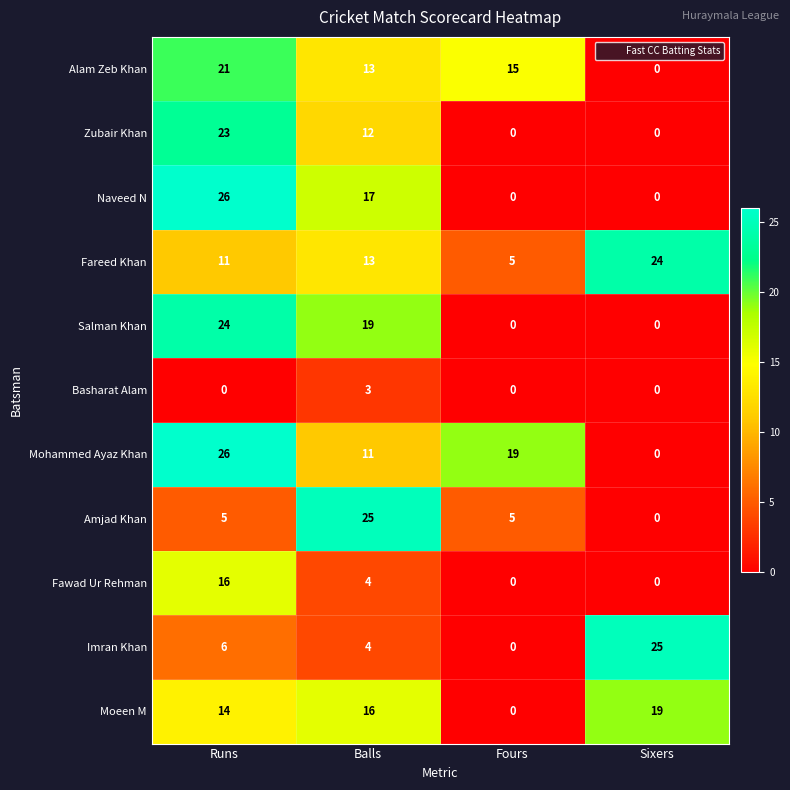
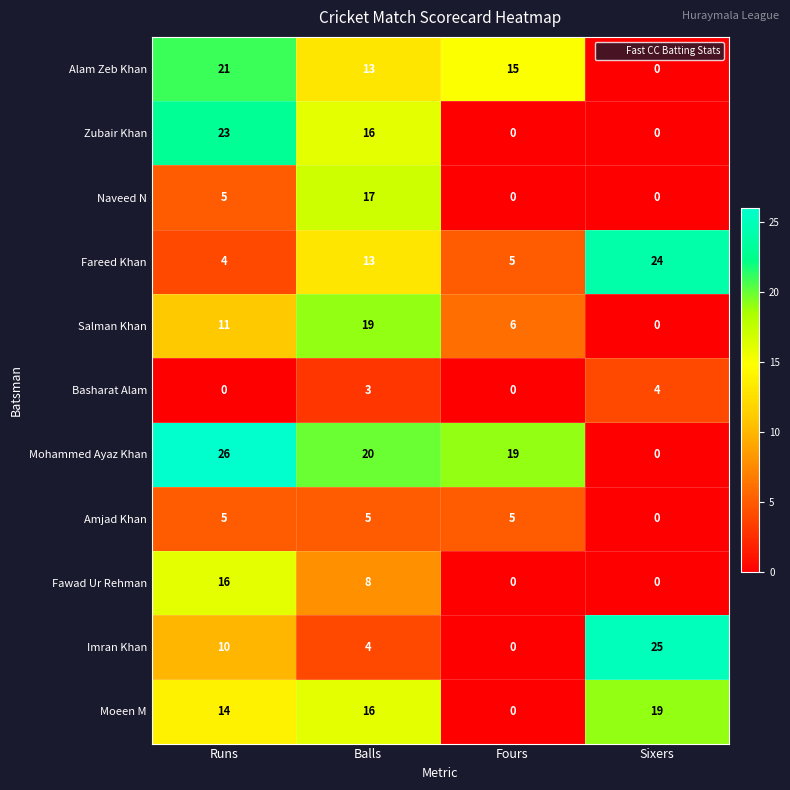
Zubair Khan, Balls: 12 -> 16
Naveed N, Runs: 26 -> 5
Fareed Khan, Runs: 11 -> 4
Salman Khan, Runs: 24 -> 11
Salman Khan, Fours: 0 -> 6
Basharat Alam, Sixers: 0 -> 4
Mohammed Ayaz Khan, Balls: 11 -> 20
Amjad Khan, Balls: 25 -> 5
Fawad Ur Rehman, Balls: 4 -> 8
Imran Khan, Runs: 6 -> 10
